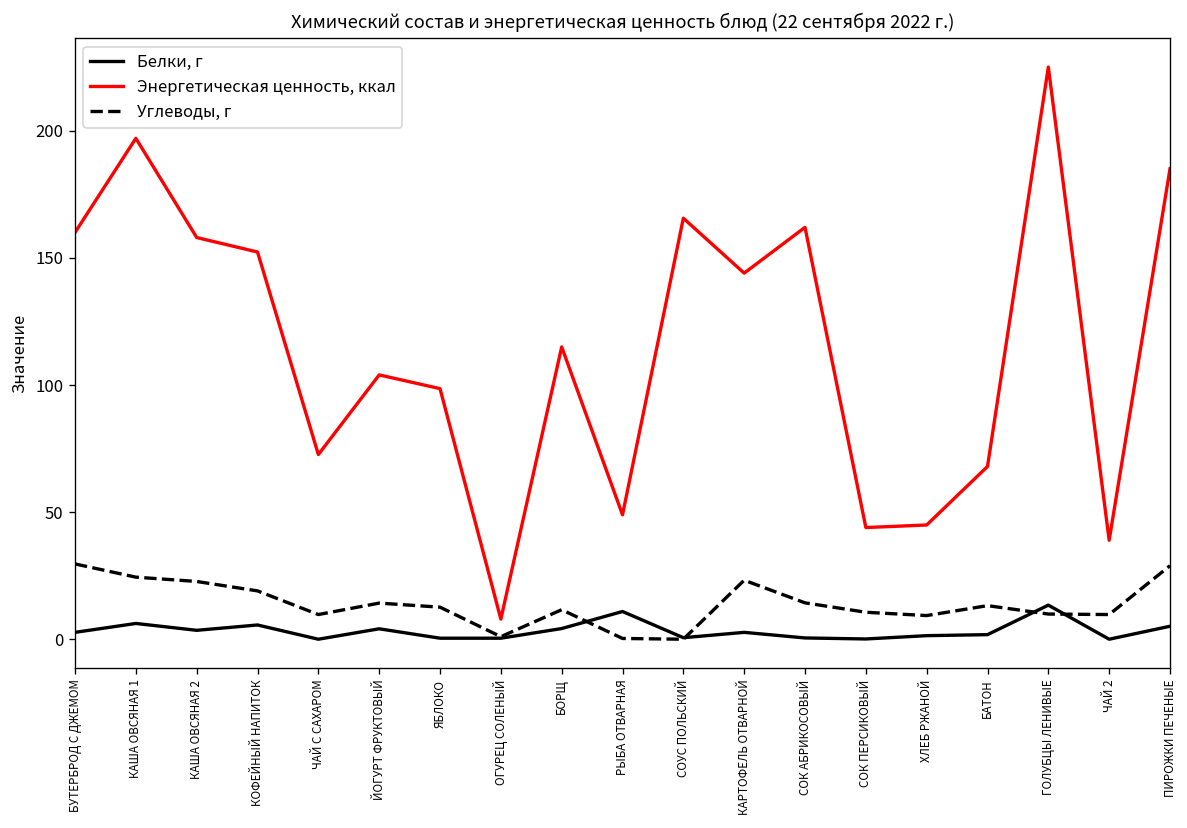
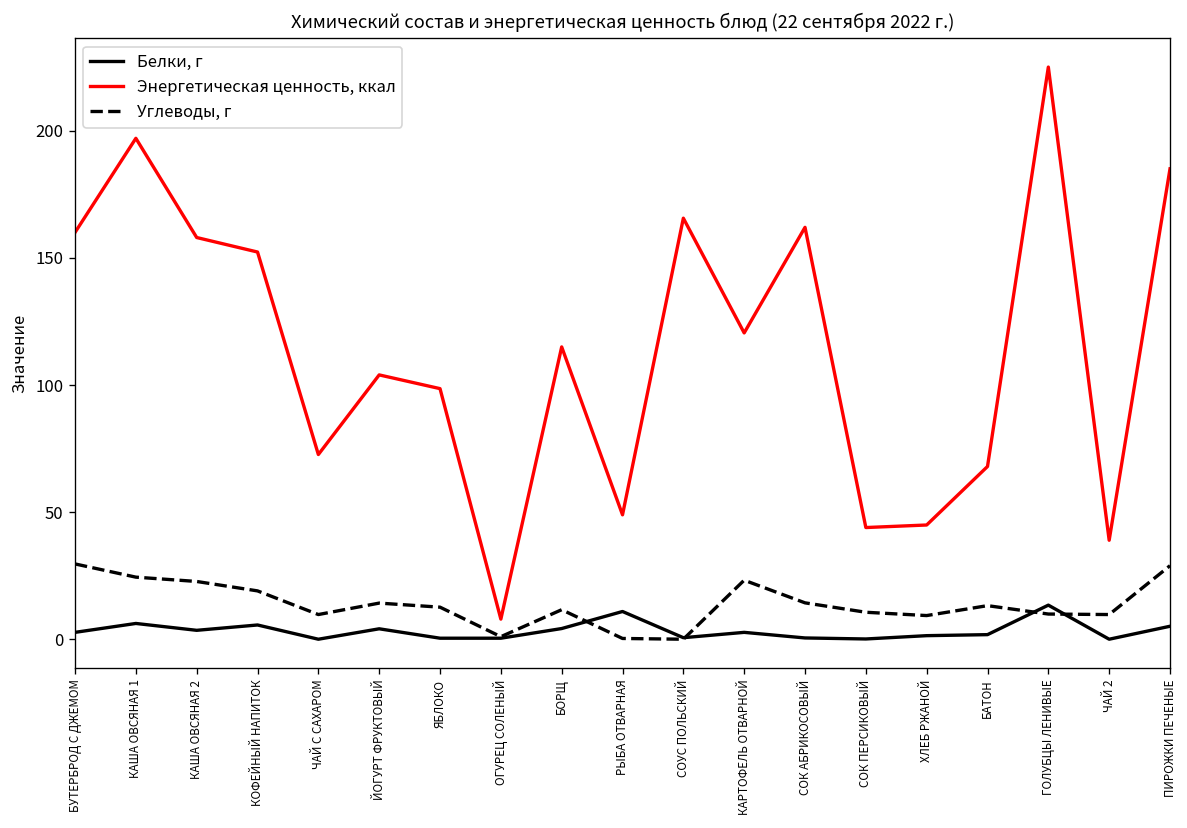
Энергетическая ценность, ккал, КАРТОФЕЛЬ ОТВАРНОЙ: 144 -> 121
